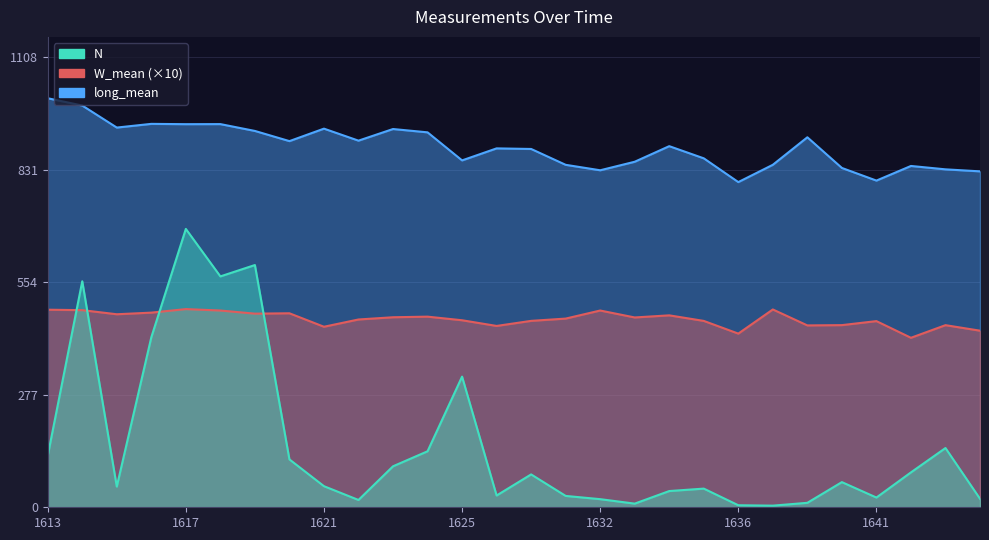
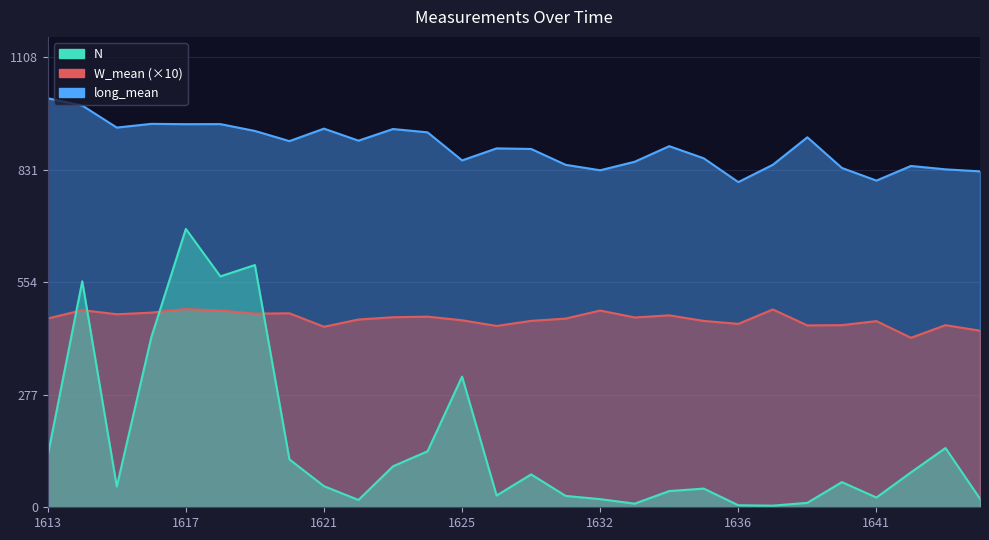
W_mean (×10), 1613: 490 -> 470
W_mean (×10), 1636: 430 -> 450
